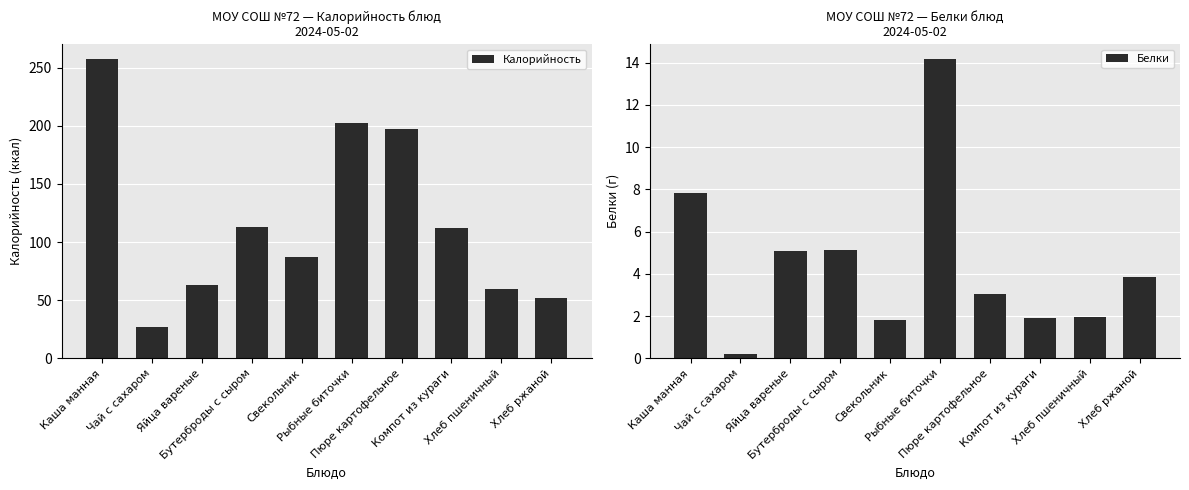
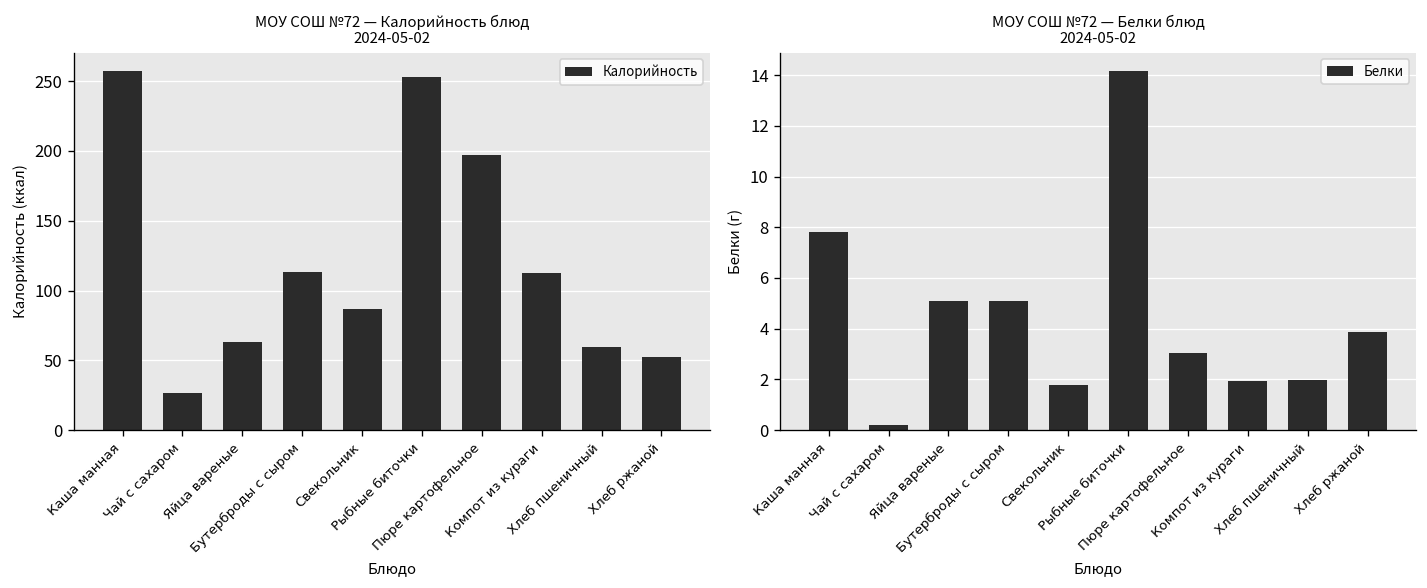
МОУ СОШ №72 — Калорийность блюд 2024-05-02, Рыбные биточки: 202 -> 253
